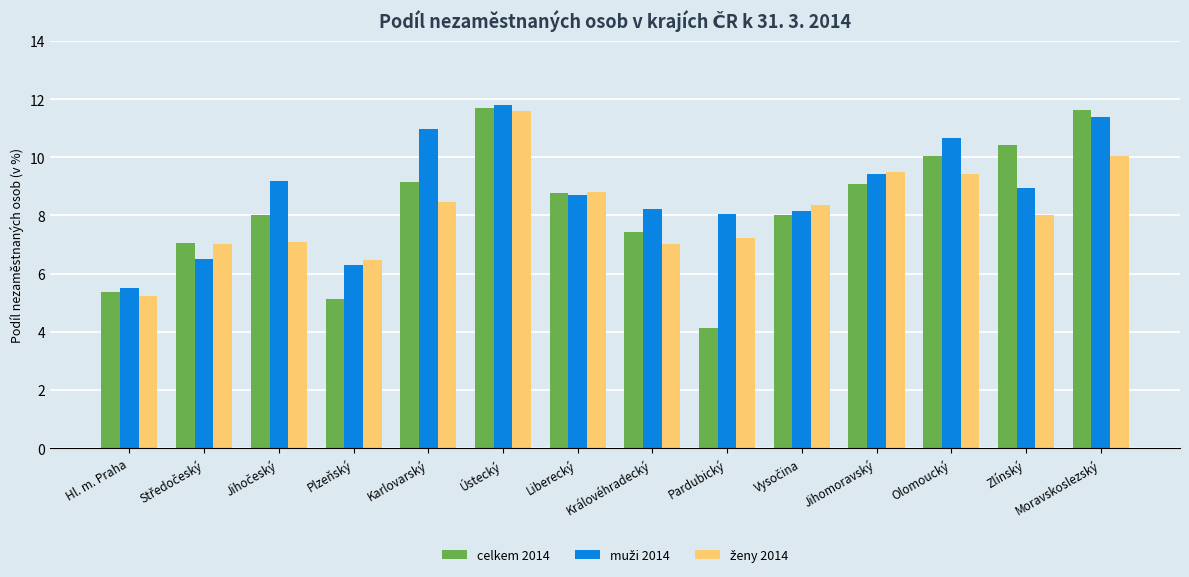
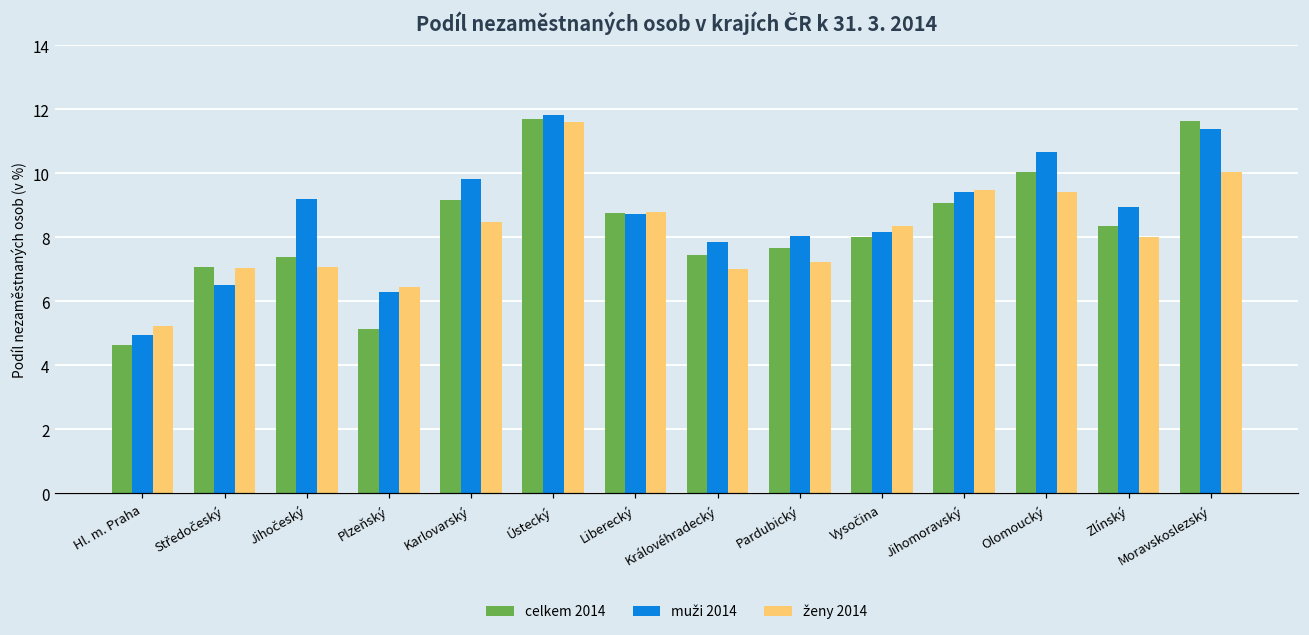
celkem 2014, Hl. m. Praha: 5.4 -> 4.6
muži 2014, Hl. m. Praha: 5.5 -> 4.9
celkem 2014, Jihočeský: 8.0 -> 7.4
muži 2014, Karlovarský: 11.0 -> 9.8
muži 2014, Královéhradecký: 8.2 -> 7.9
celkem 2014, Pardubický: 4.1 -> 7.7
celkem 2014, Zlínský: 10.4 -> 8.3
